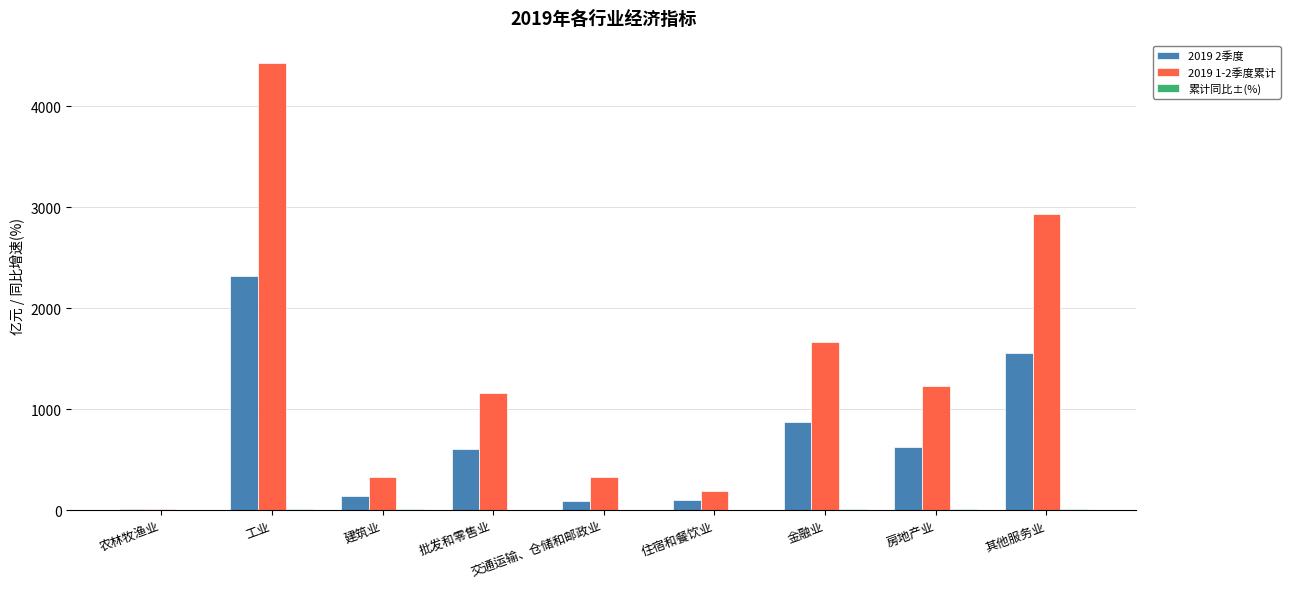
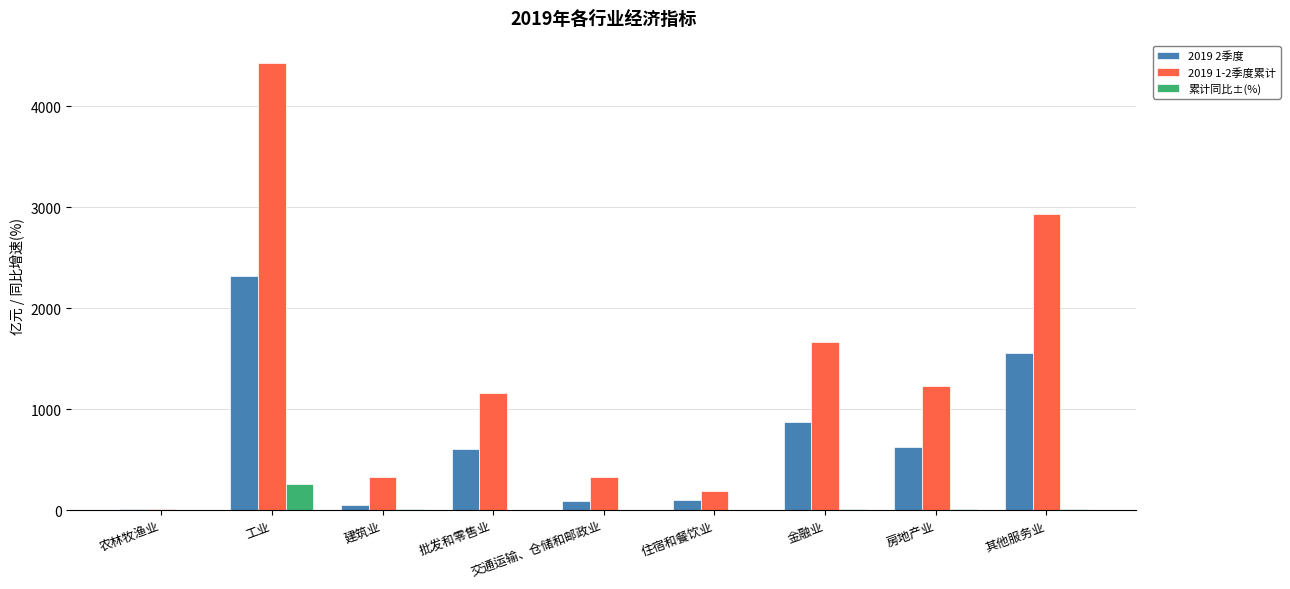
累计同比±(%), 工业: 10 -> 260
2019 2季度, 建筑业: 140 -> 50
